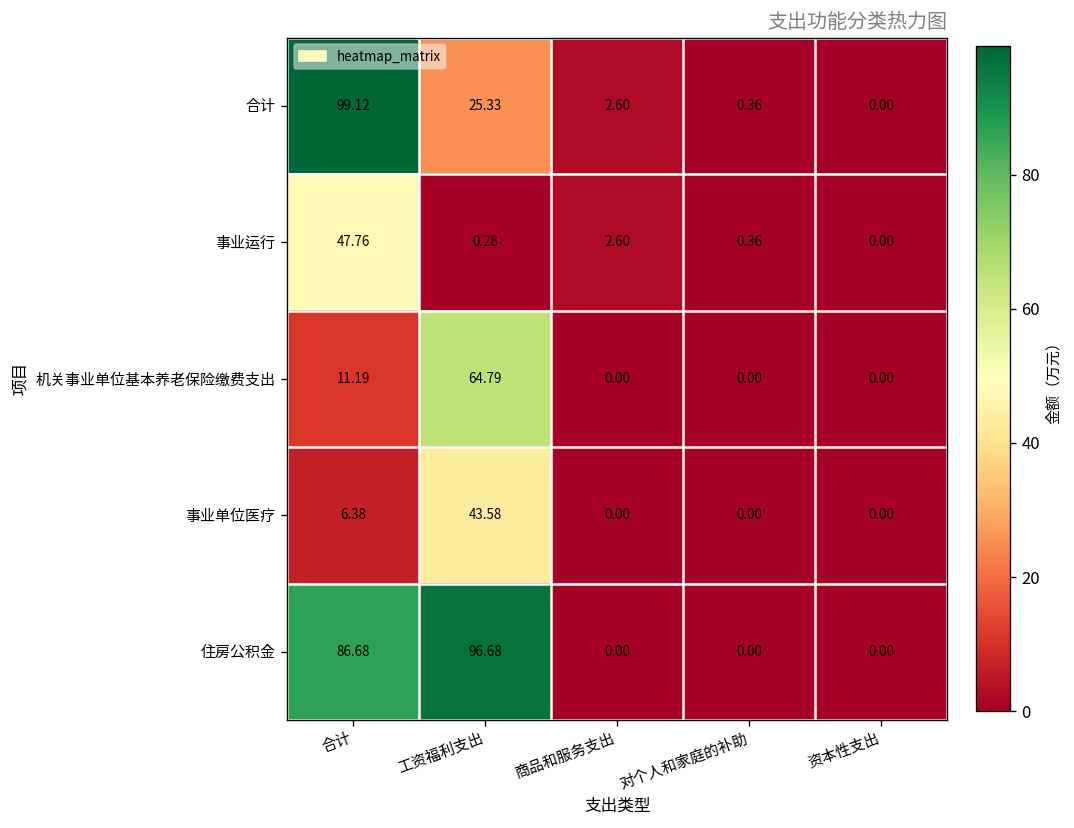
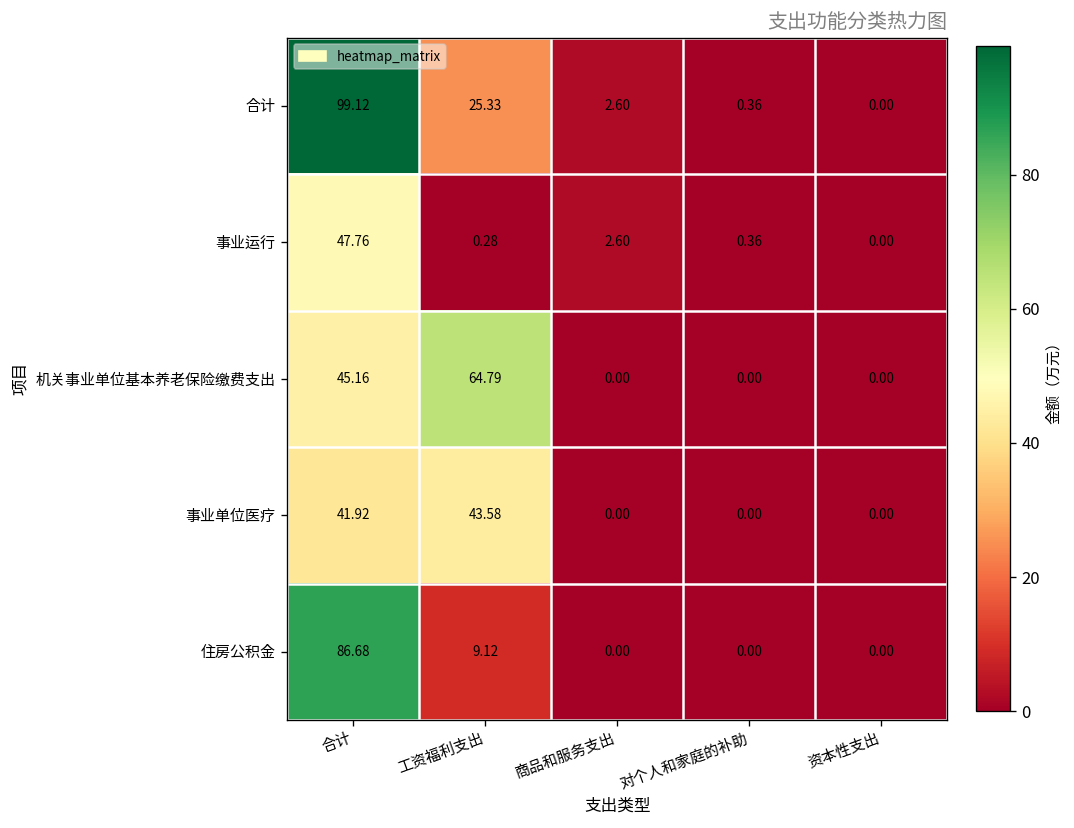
机关事业单位基本养老保险缴费支出, 合计: 11.19 -> 45.16
事业单位医疗, 合计: 6.38 -> 41.92
住房公积金, 工资福利支出: 96.68 -> 9.12
